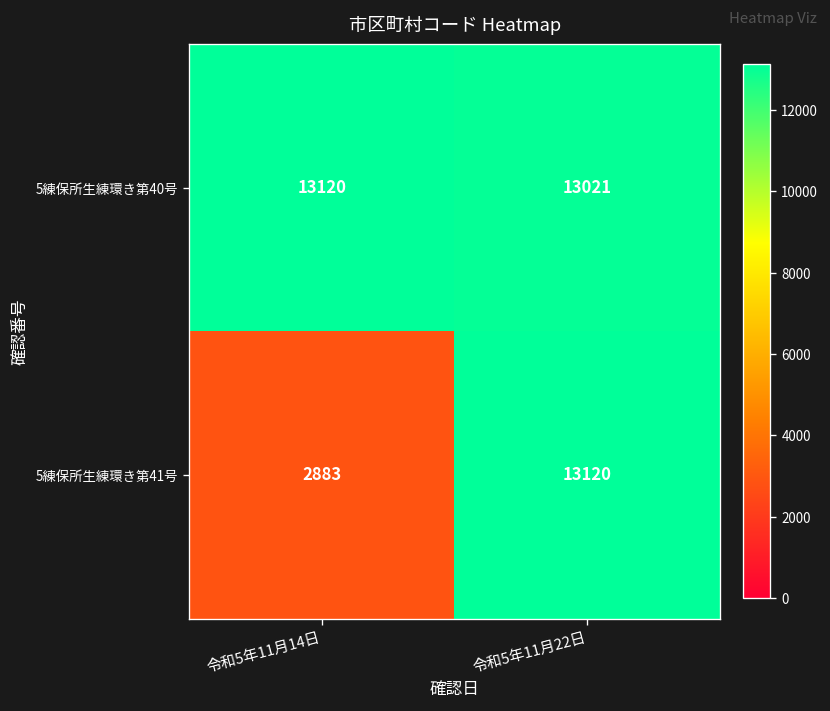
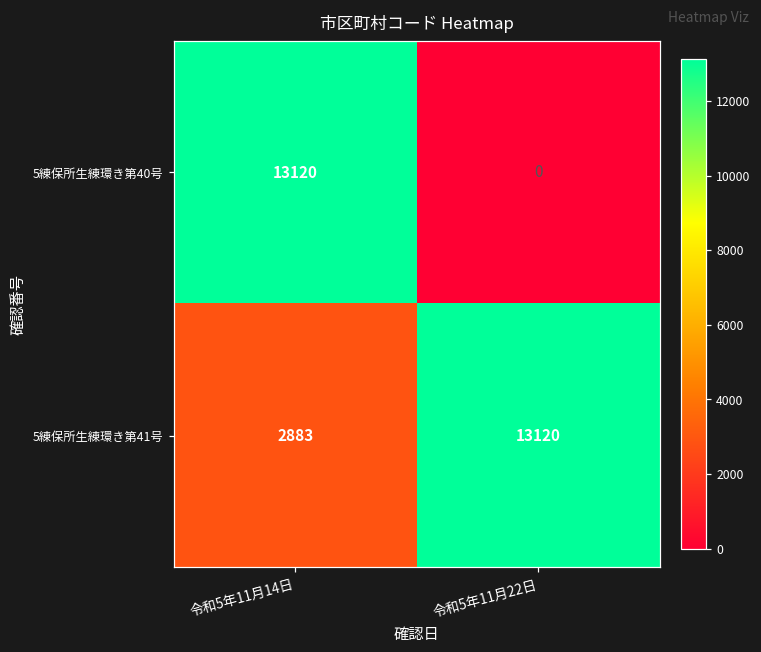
5練保所生練環き第40号, 令和5年11月22日: 13021 -> 0
